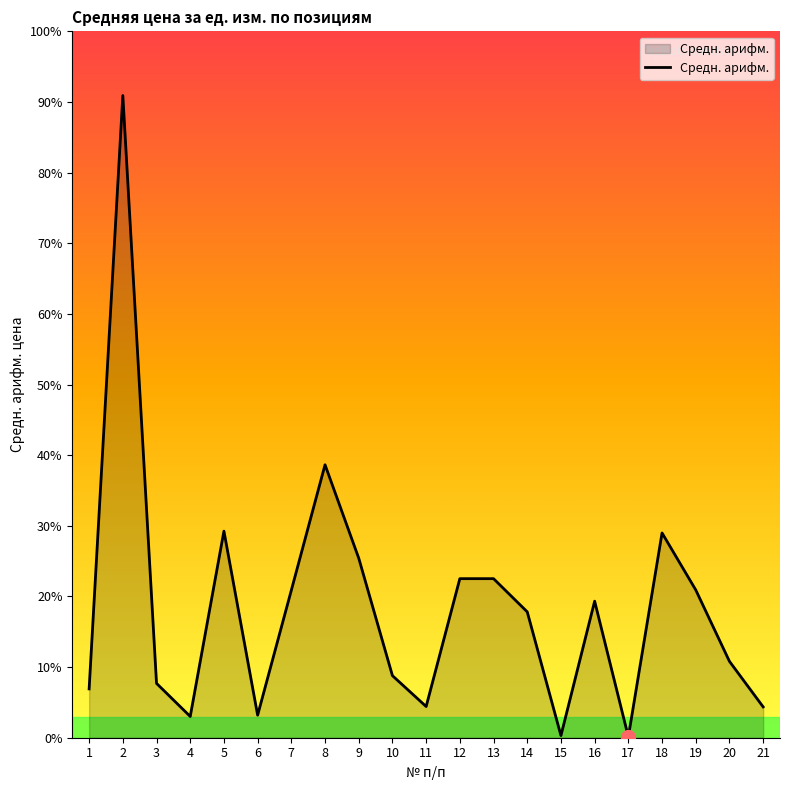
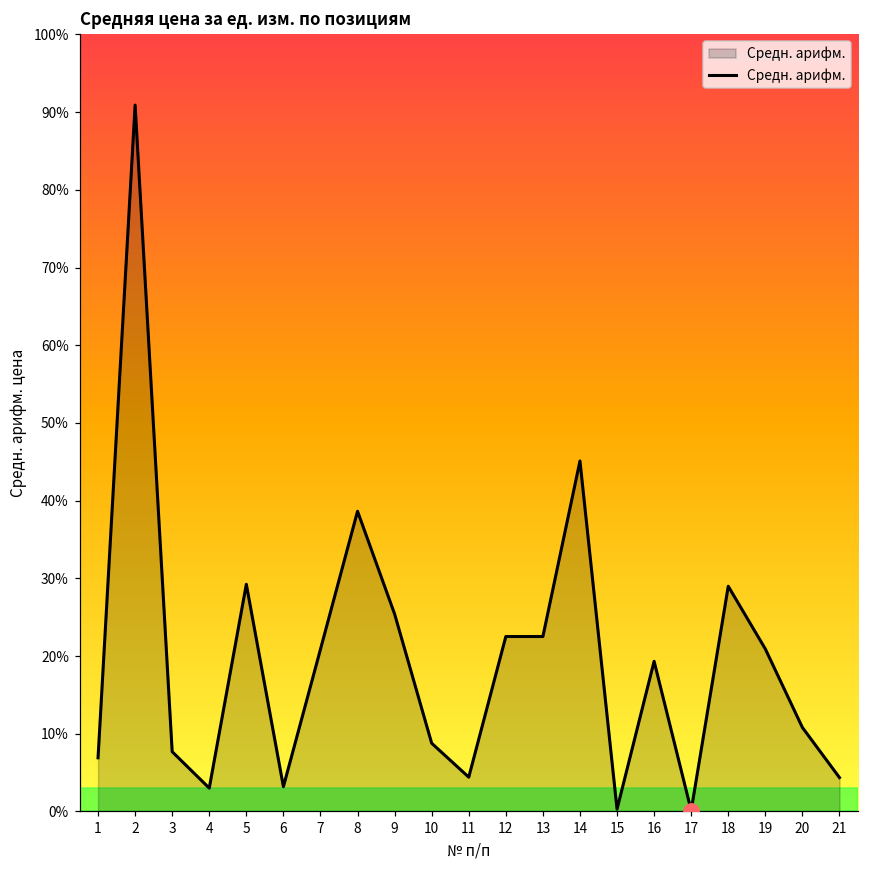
Средн. арифм., 14: 18% -> 45%
